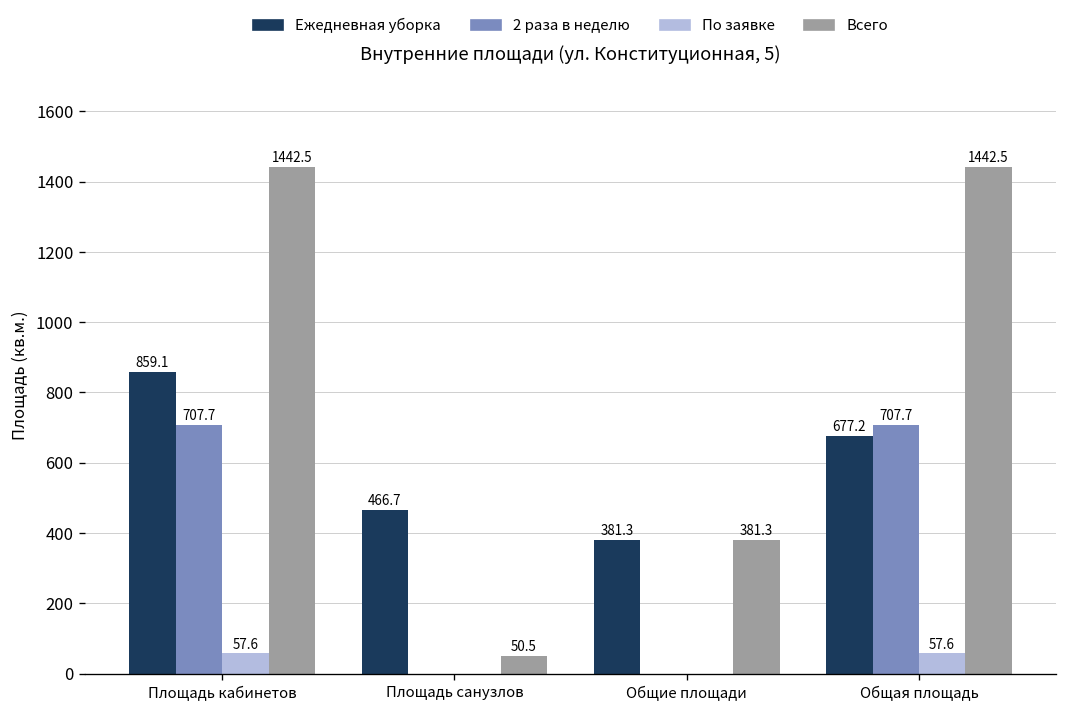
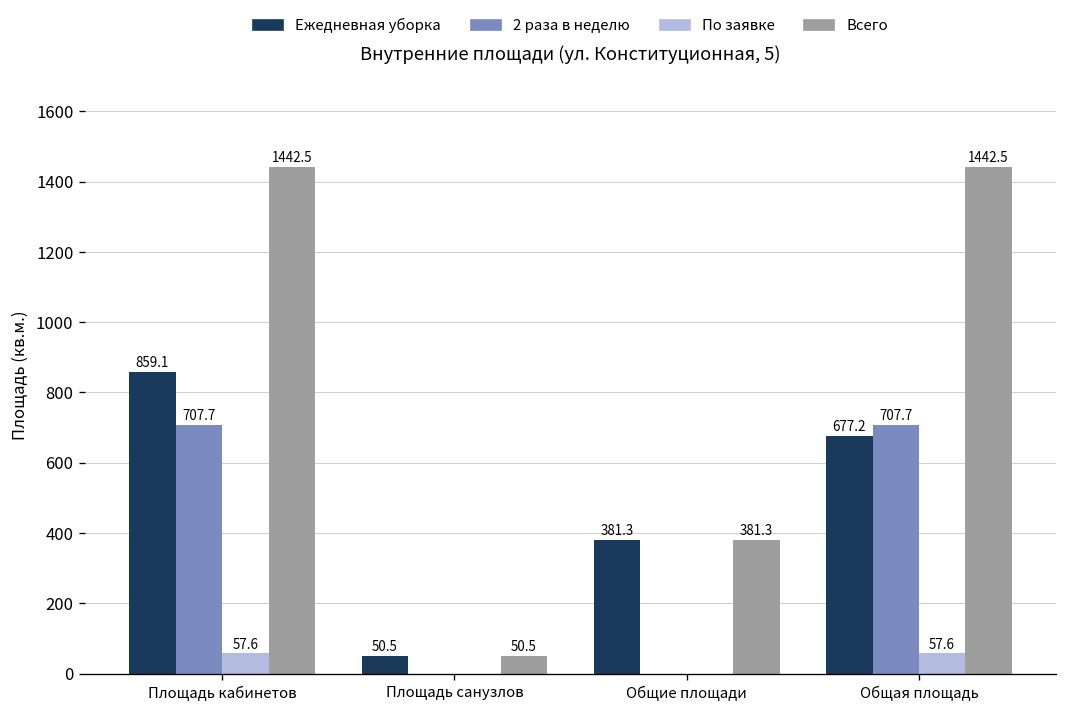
Ежедневная уборка, Площадь санузлов: 466.7 -> 50.5
